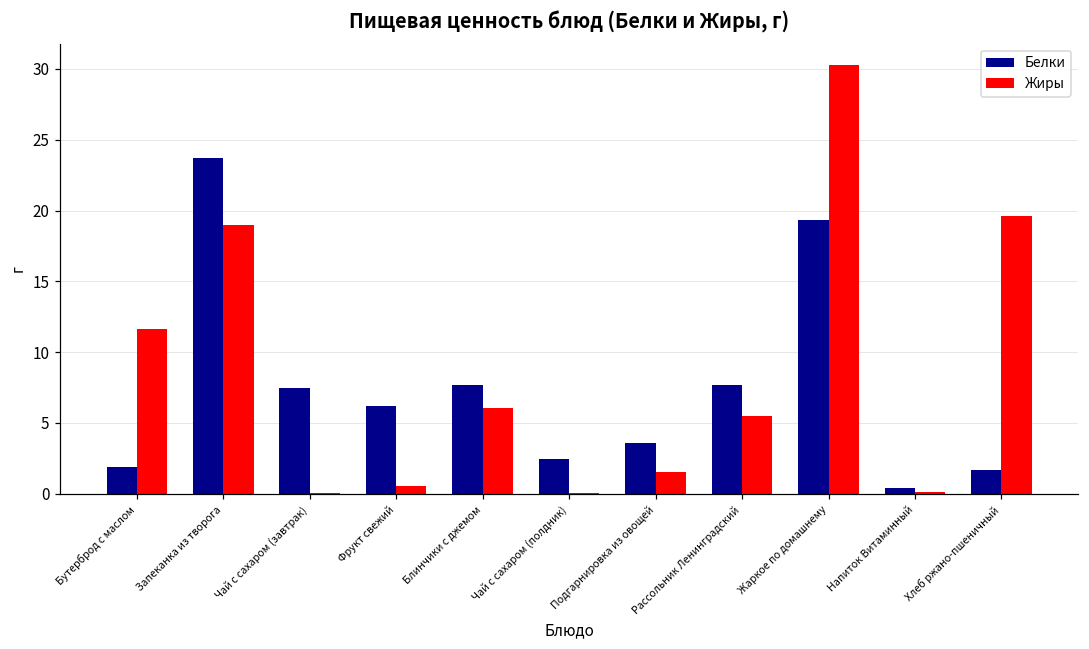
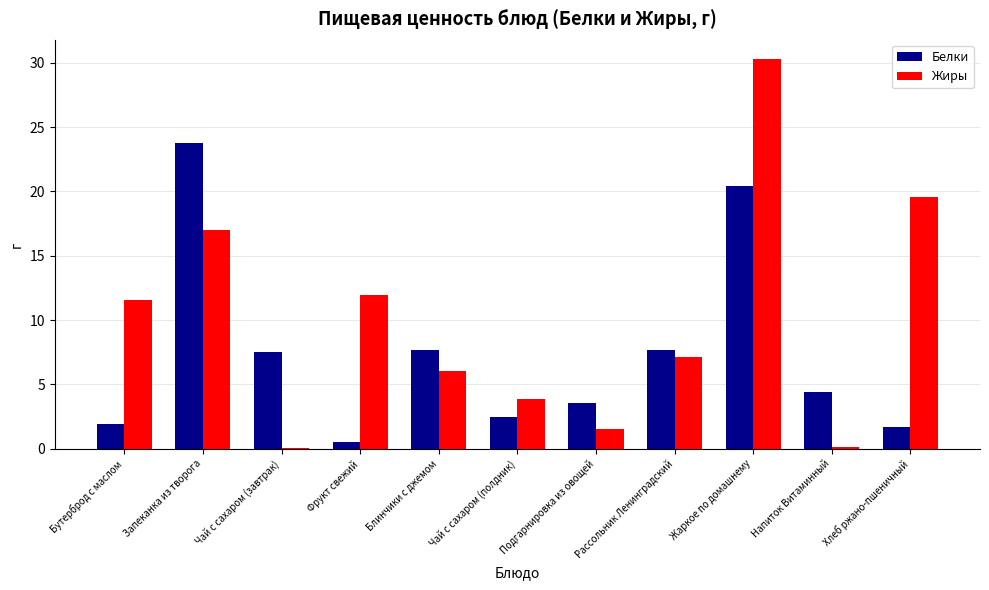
Жиры, Запеканка из творога: 19.0 -> 17.0
Белки, Фрукт свежий: 6.2 -> 0.6
Жиры, Фрукт свежий: 0.6 -> 11.9
Жиры, Чай с сахаром (полдник): 0.0 -> 3.9
Жиры, Рассольник Ленинградский: 5.5 -> 7.1
Белки, Жаркое по домашнему: 19.3 -> 20.4
Белки, Напиток Витаминный: 0.4 -> 4.4
